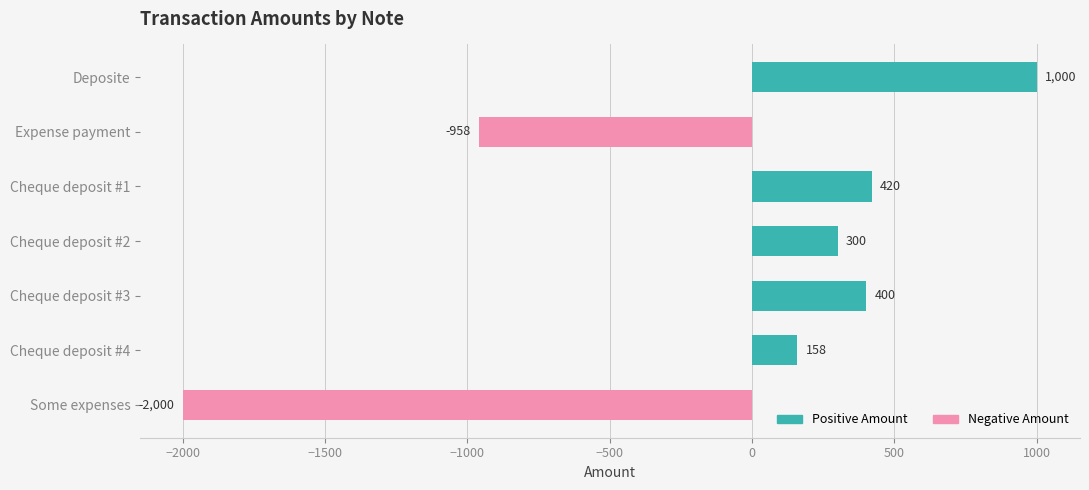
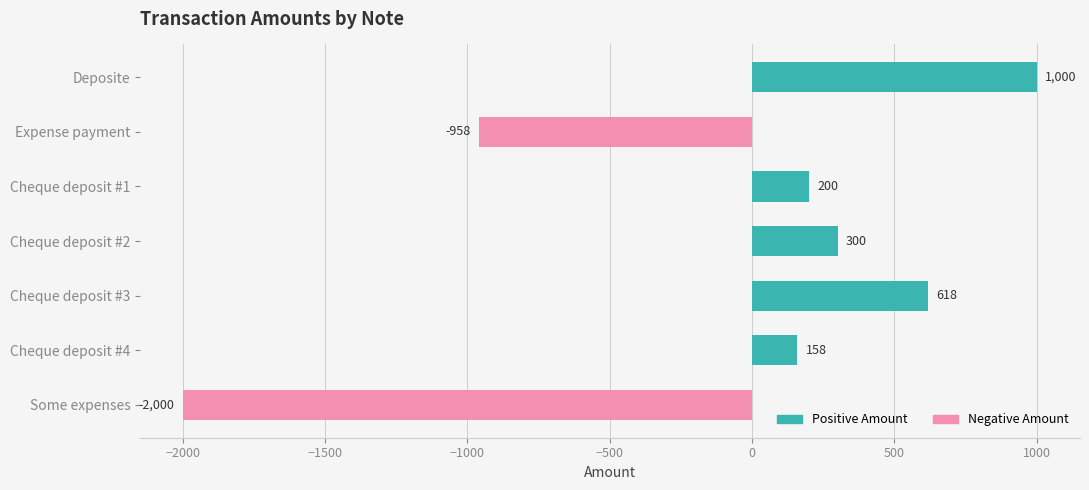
Positive Amount, Cheque deposit #1: 420 -> 200
Positive Amount, Cheque deposit #3: 400 -> 618
